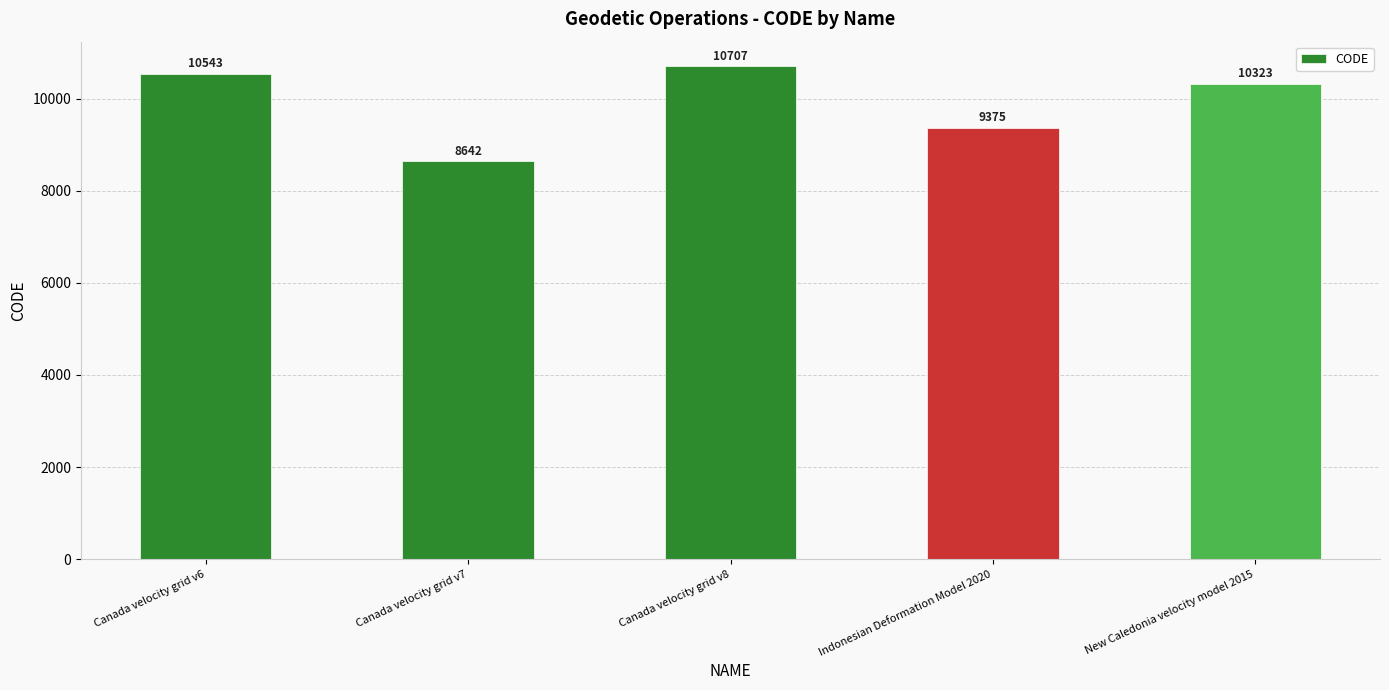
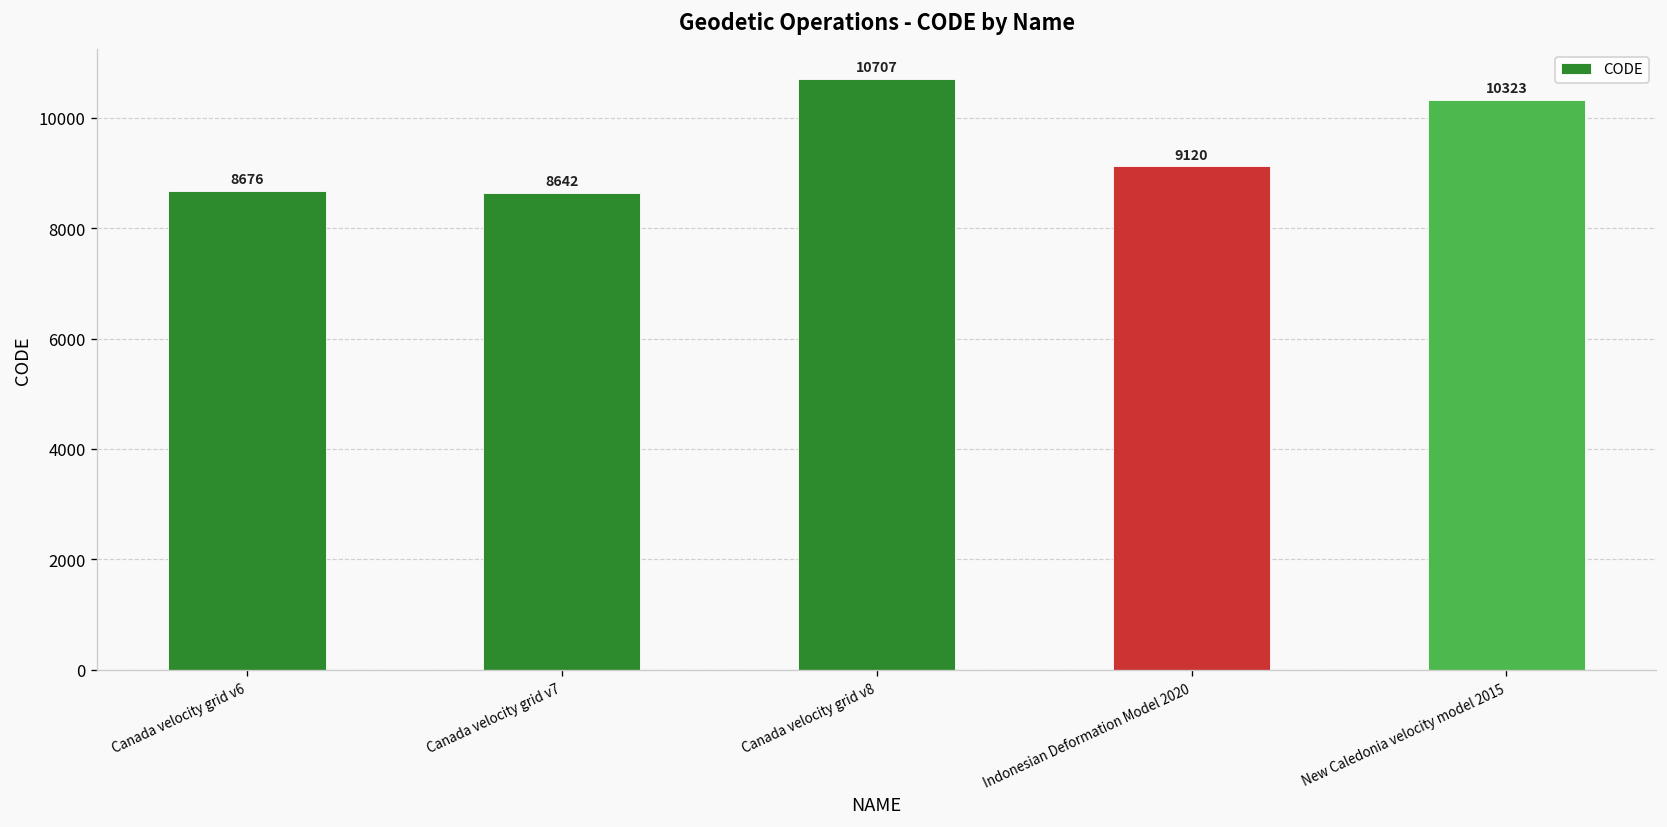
Canada velocity grid v6: 10543 -> 8676
Indonesian Deformation Model 2020: 9375 -> 9120
